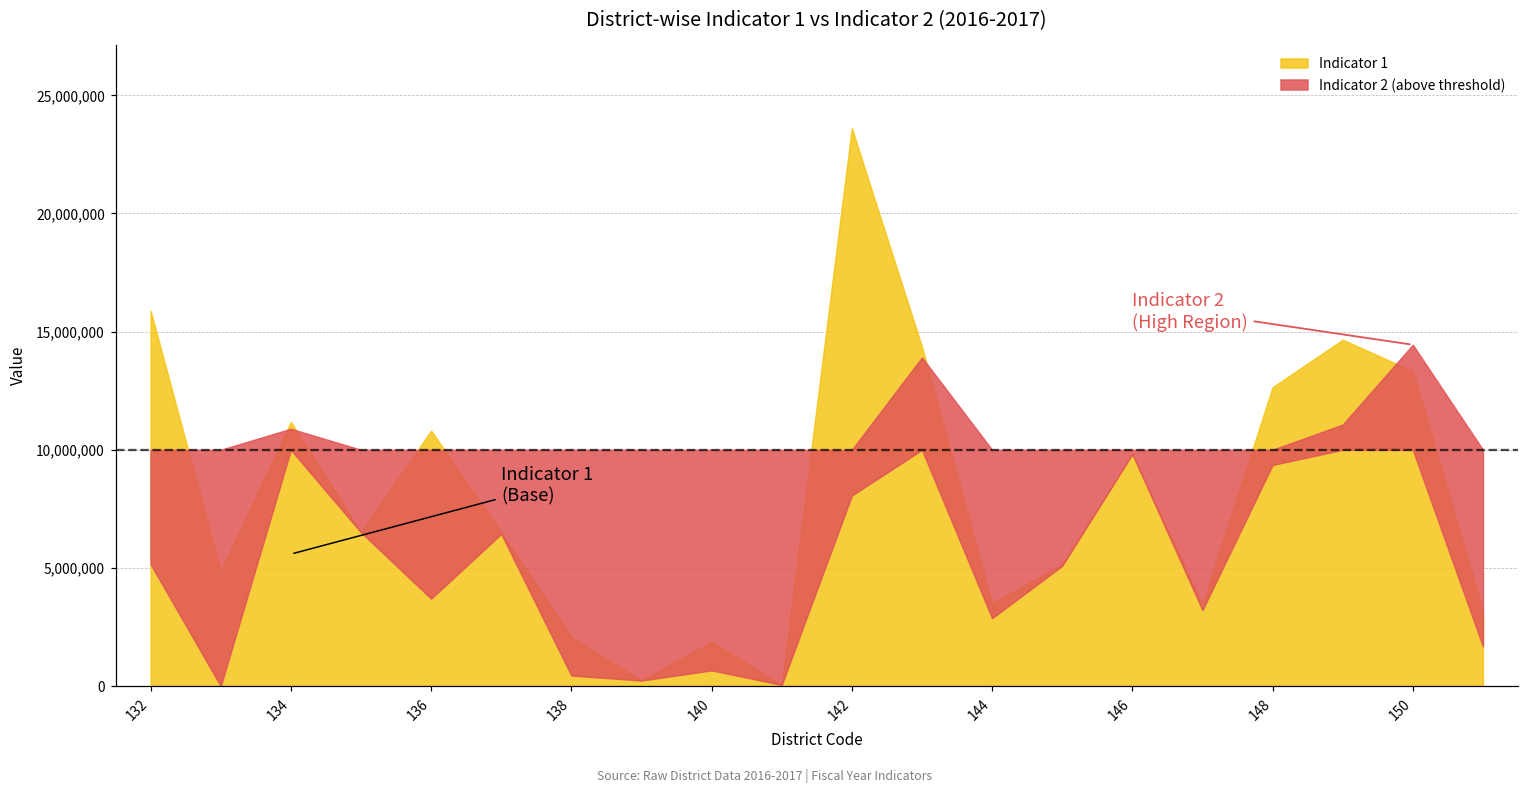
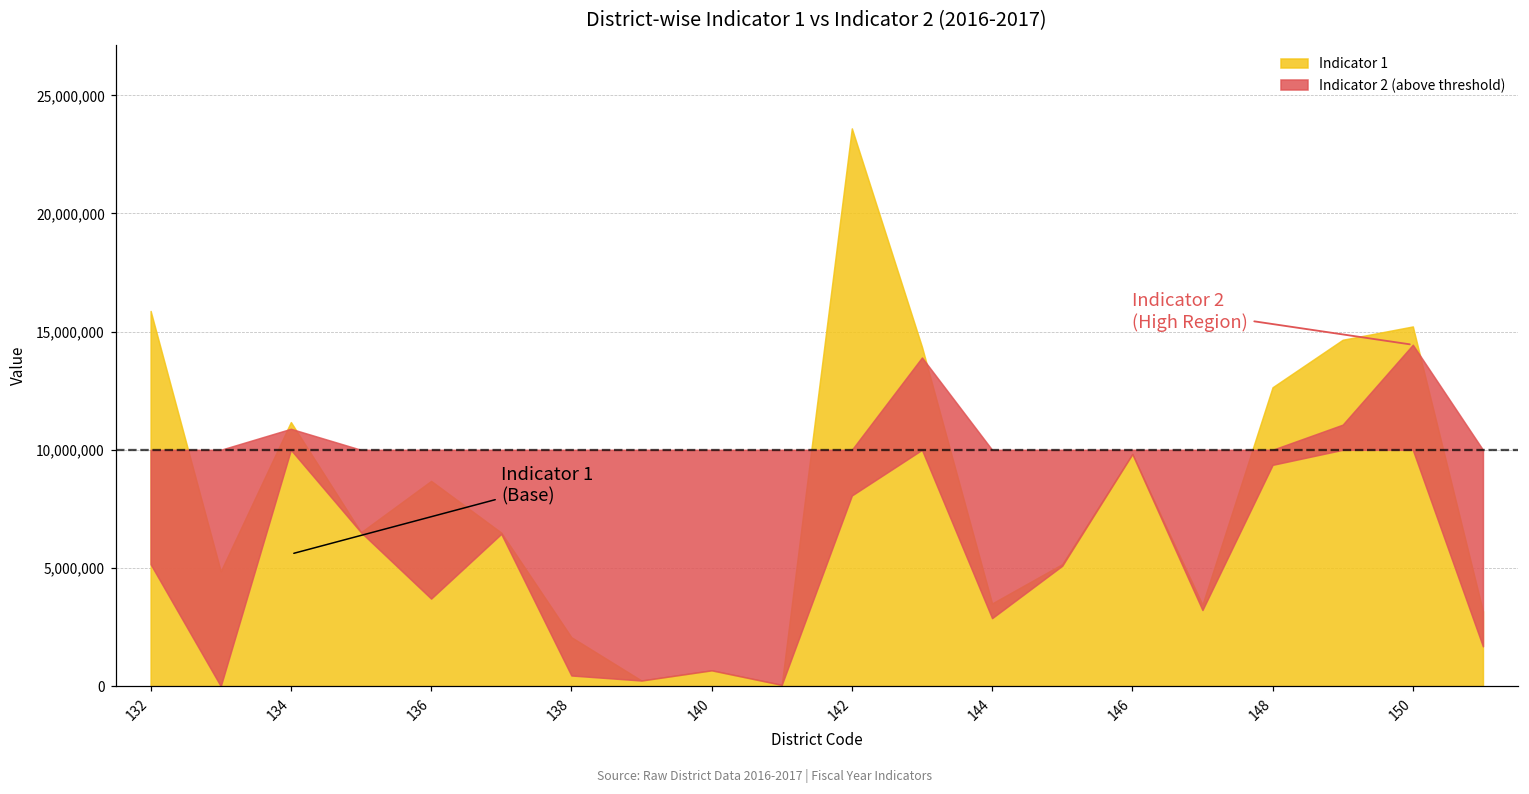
Indicator 1, 136: 10,800,000 -> 8,700,000
Indicator 1, 140: 1,900,000 -> 700,000
Indicator 1, 150: 13,300,000 -> 15,200,000
